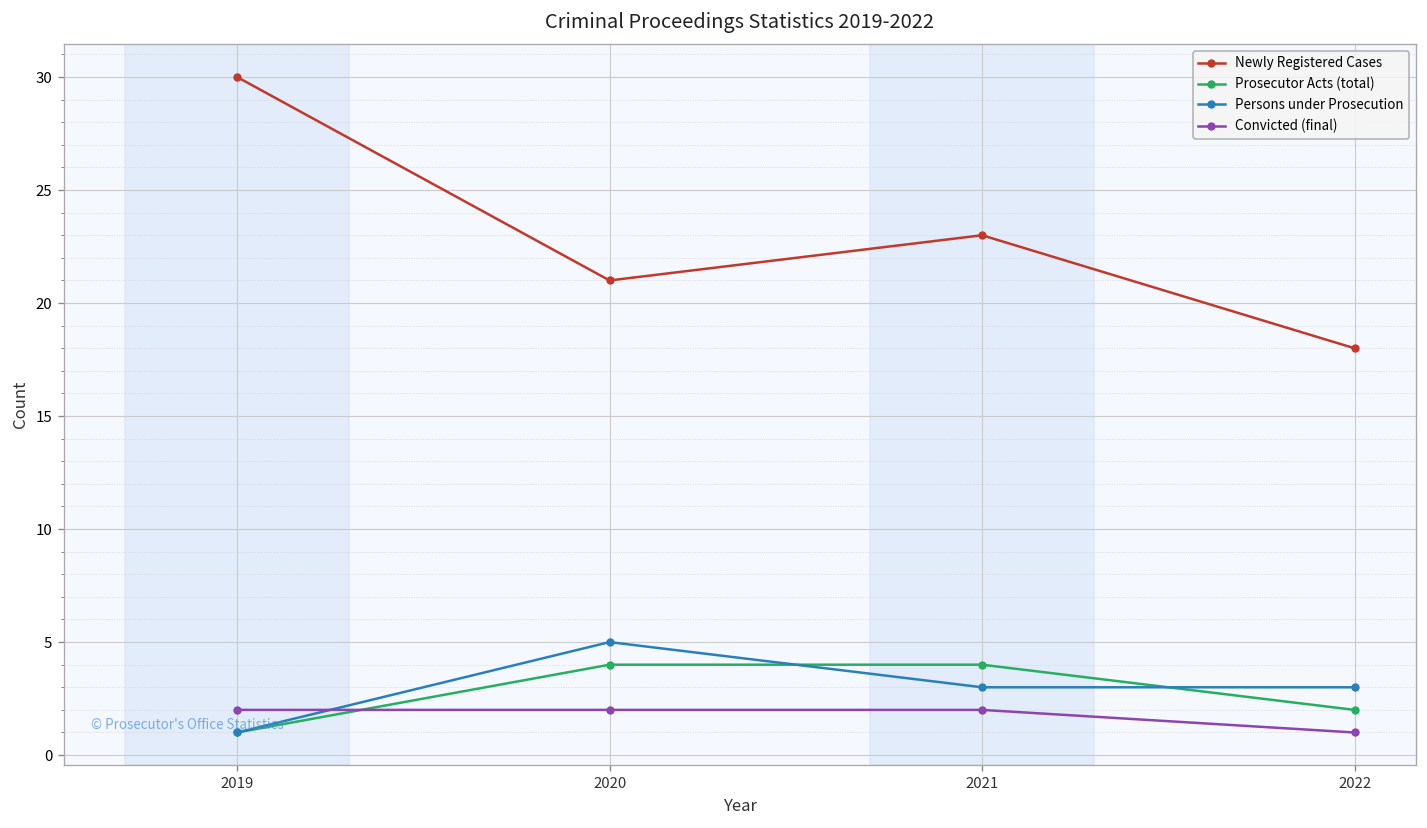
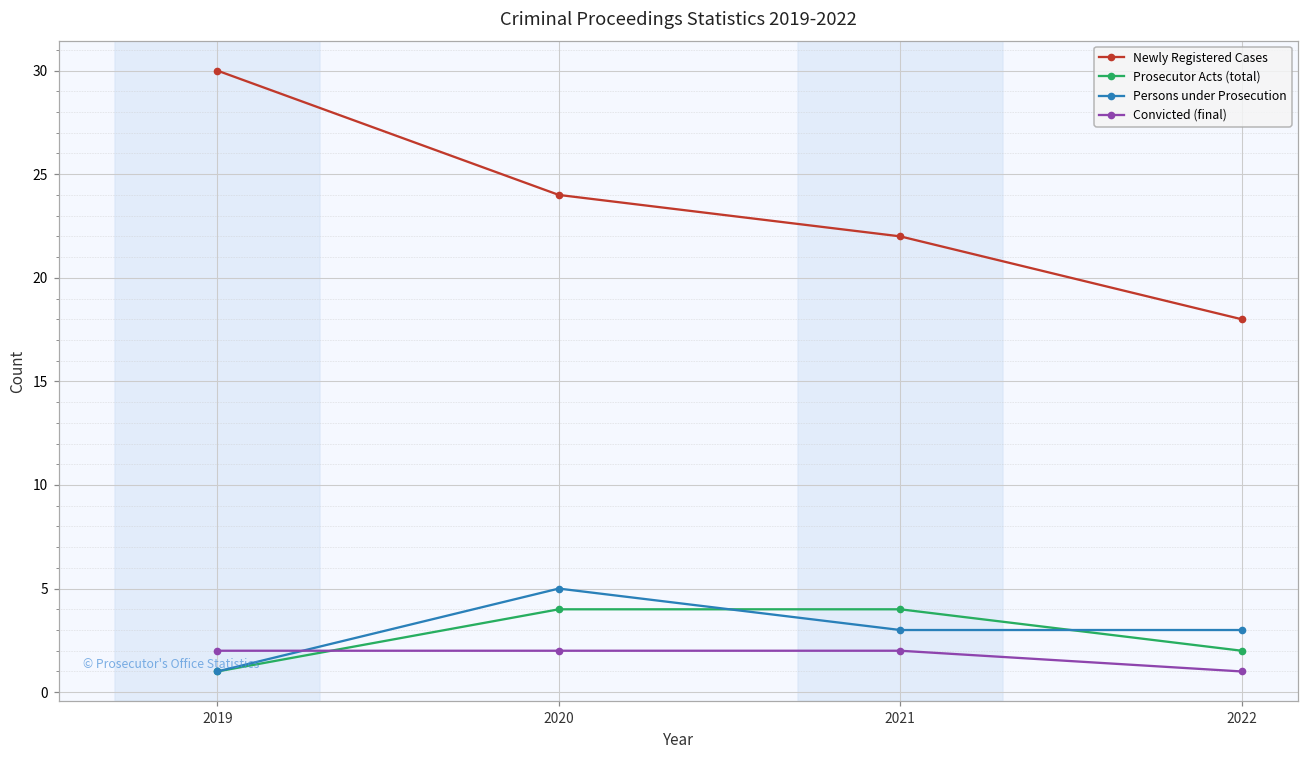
Newly Registered Cases, 2020: 21 -> 24
Newly Registered Cases, 2021: 23 -> 22
